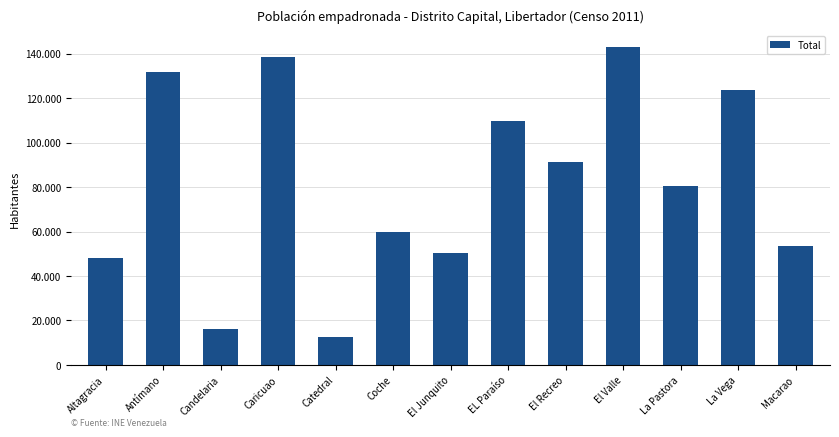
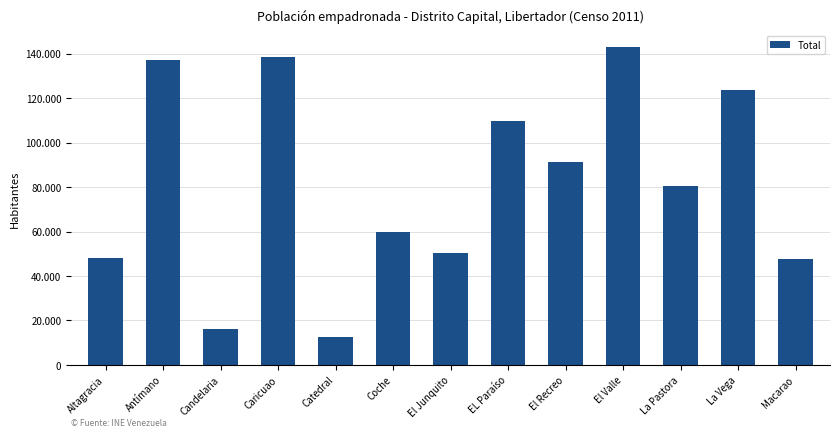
Antímano: 132 -> 137
Macarao: 53 -> 48
